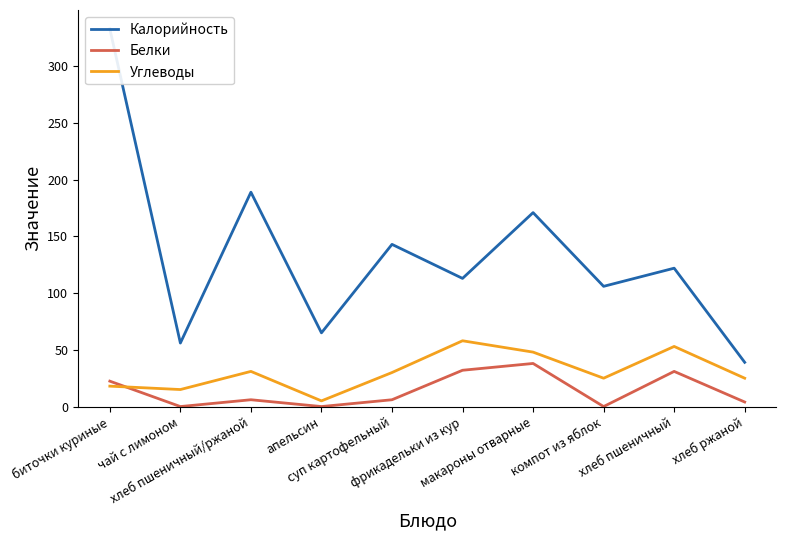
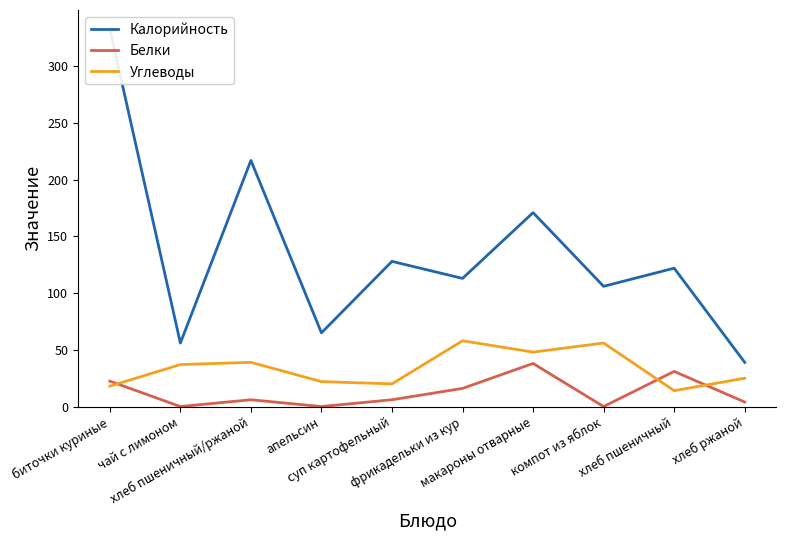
Углеводы, чай с лимоном: 15 -> 37
Калорийность, хлеб пшеничный/ржаной: 189 -> 217
Углеводы, хлеб пшеничный/ржаной: 31 -> 39
Углеводы, апельсин: 5 -> 22
Калорийность, суп картофельный: 143 -> 128
Углеводы, суп картофельный: 30 -> 20
Белки, фрикадельки из кур: 32 -> 16
Углеводы, компот из яблок: 25 -> 56
Углеводы, хлеб пшеничный: 53 -> 14
